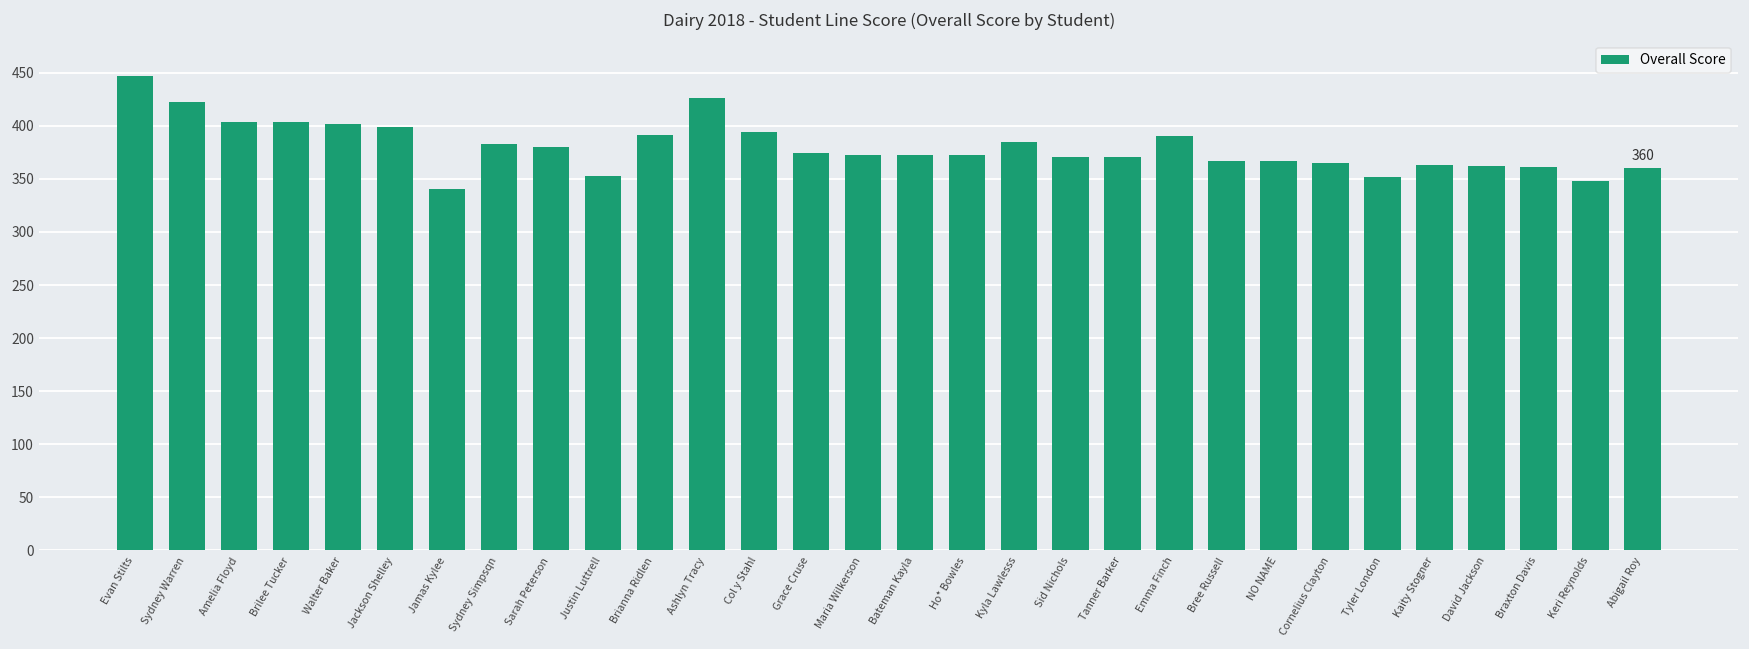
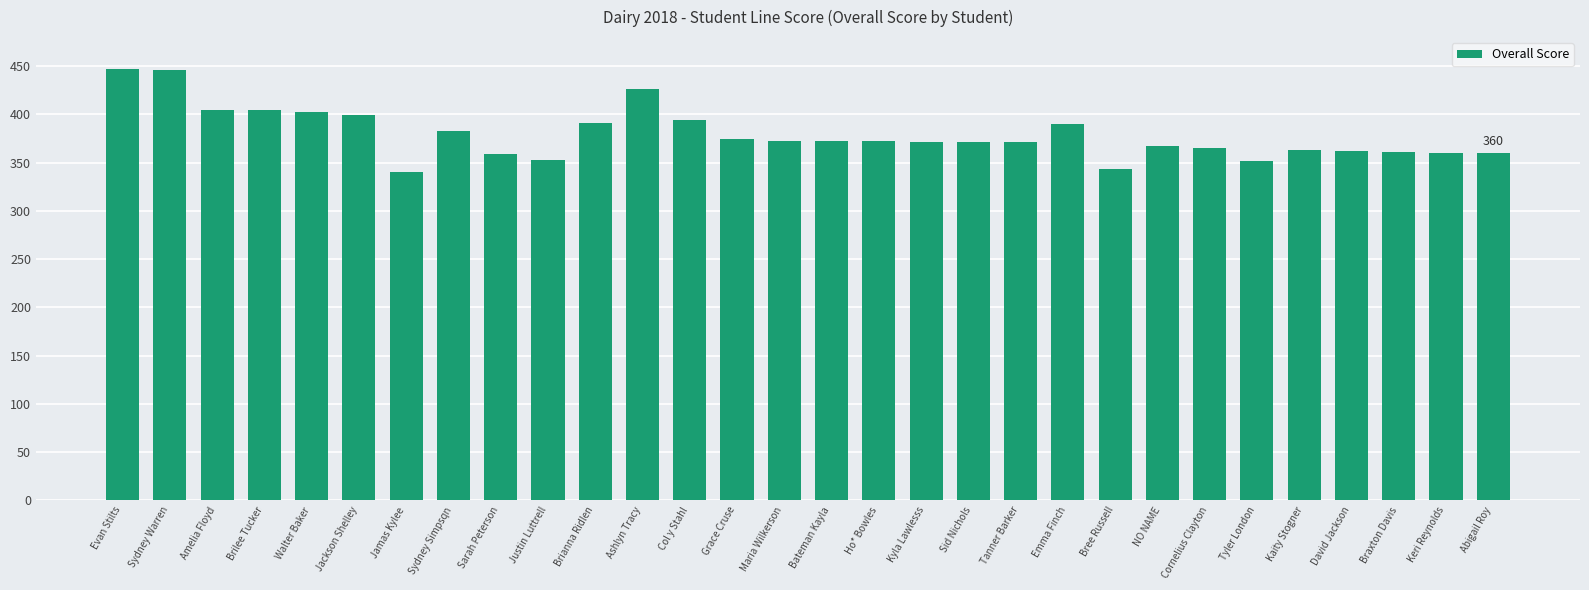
Sydney Warren: 420 -> 450
Sarah Peterson: 380 -> 360
Kyla Lawlesss: 390 -> 370
Bree Russell: 370 -> 340
Keri Reynolds: 350 -> 360
